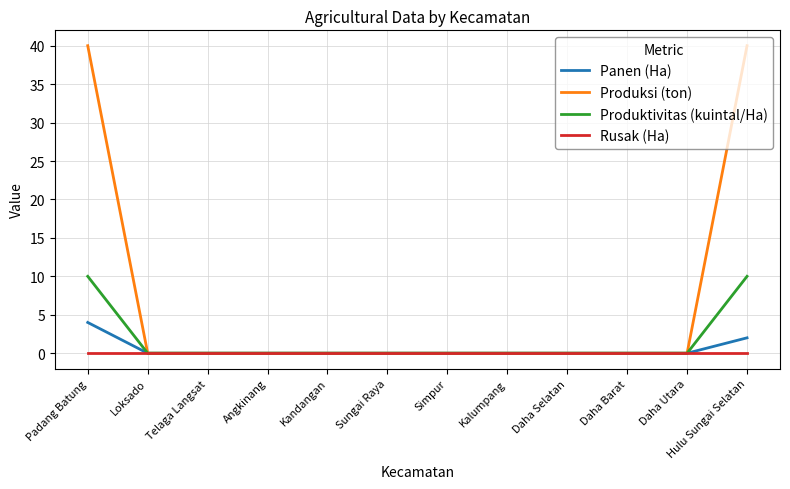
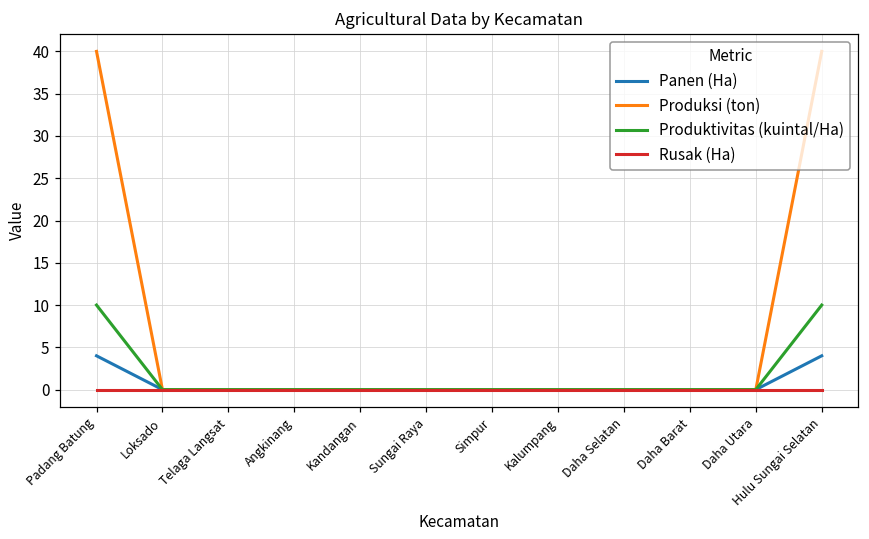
Panen (Ha), Hulu Sungai Selatan: 2 -> 4
